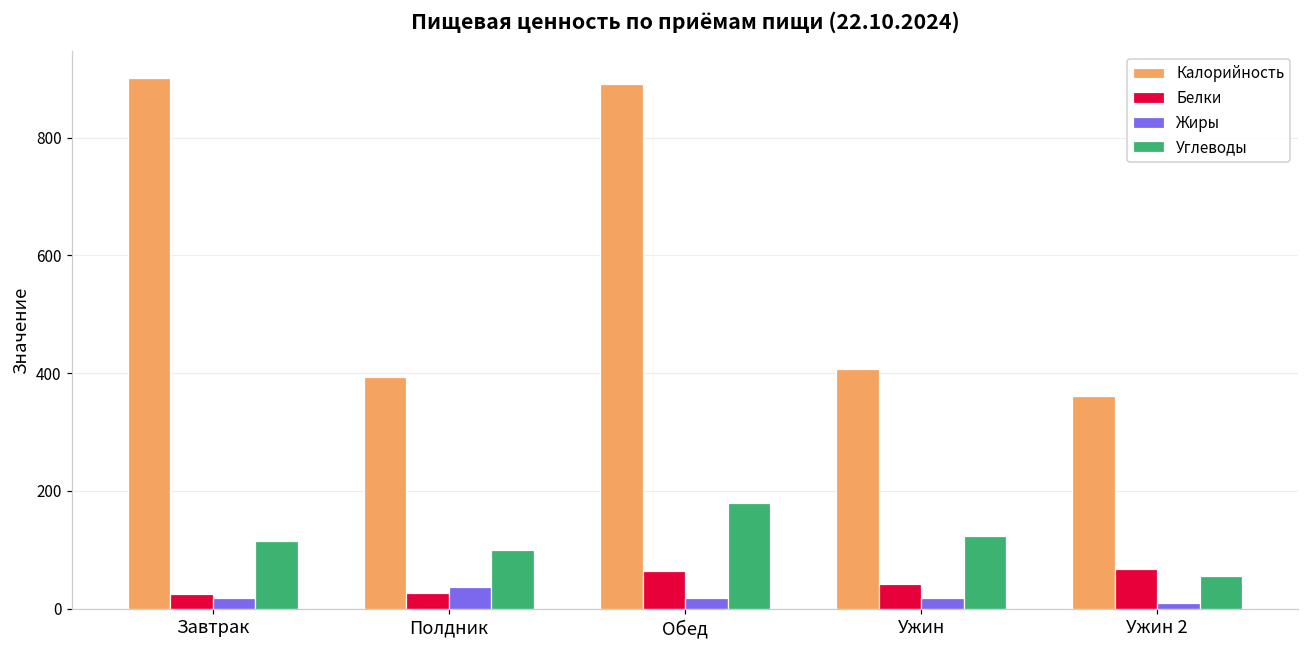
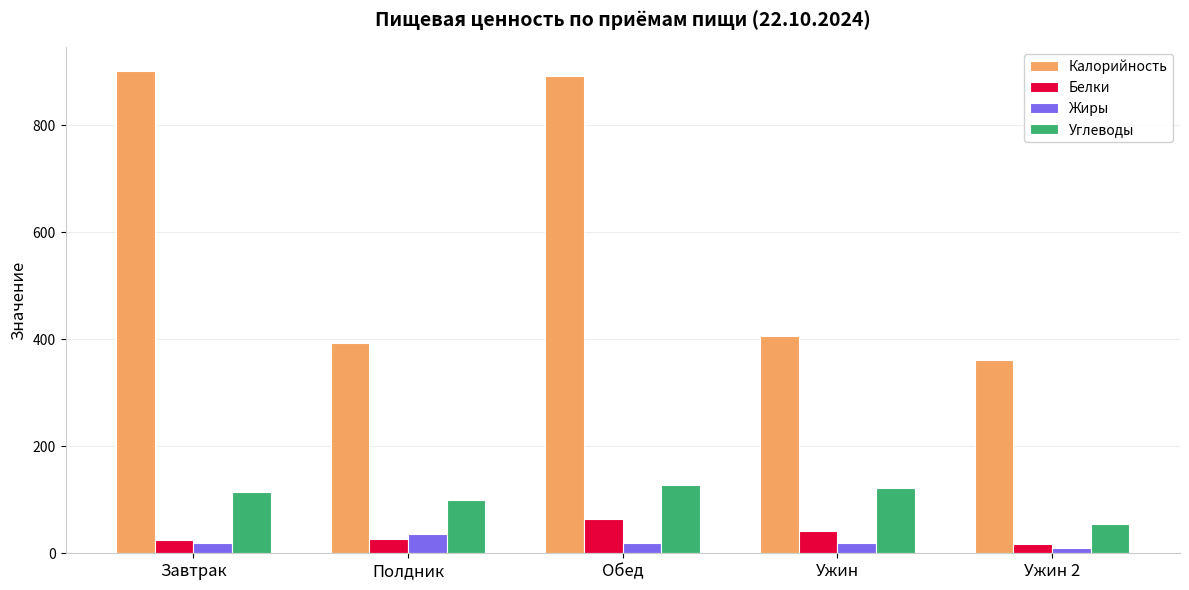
Углеводы, Обед: 180 -> 130
Белки, Ужин 2: 70 -> 20
